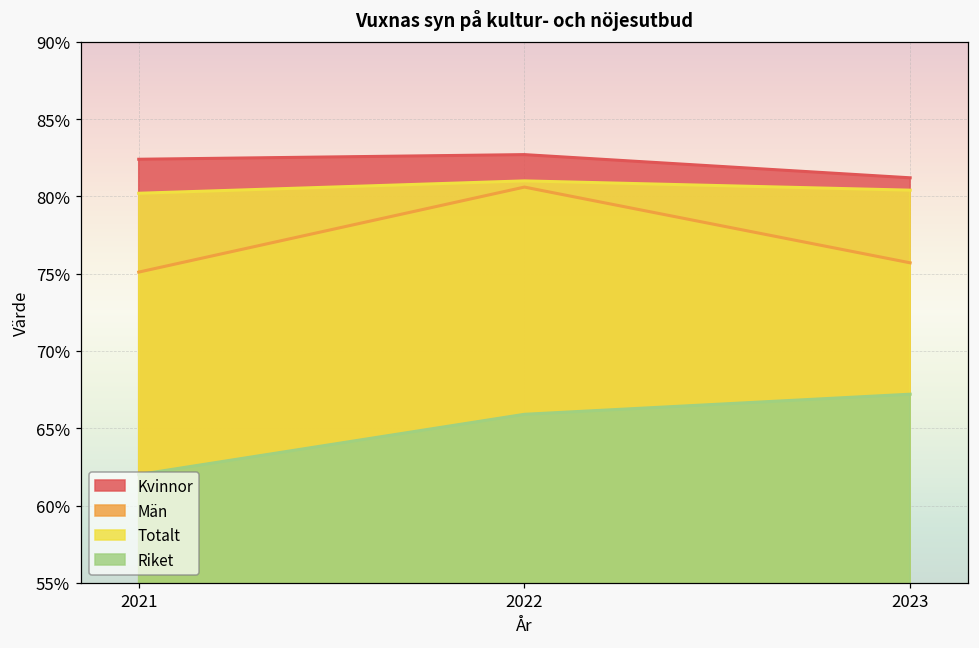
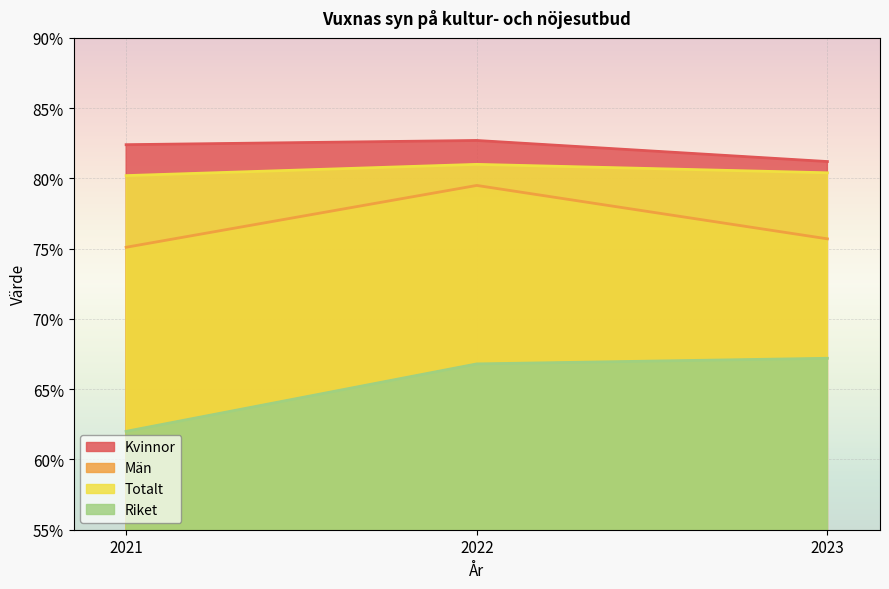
Män, 2022: 80.6% -> 79.5%
Riket, 2022: 65.9% -> 66.8%
